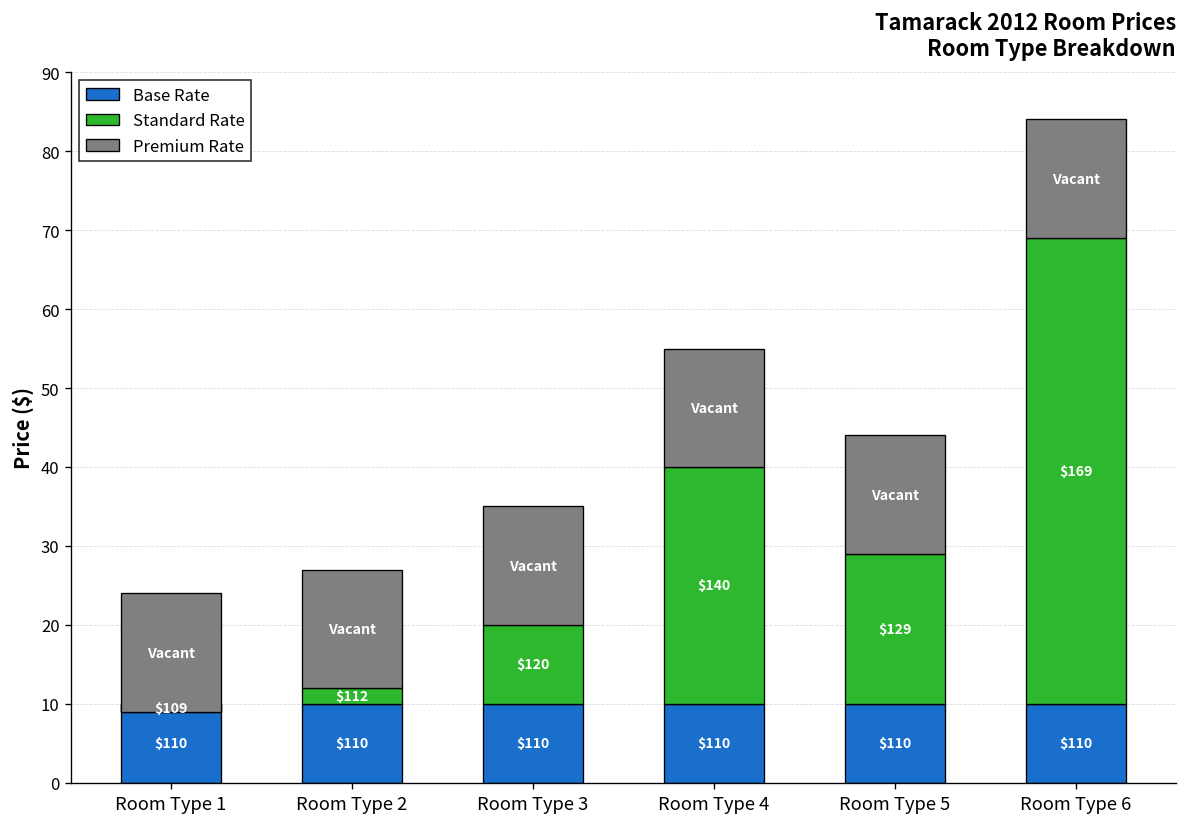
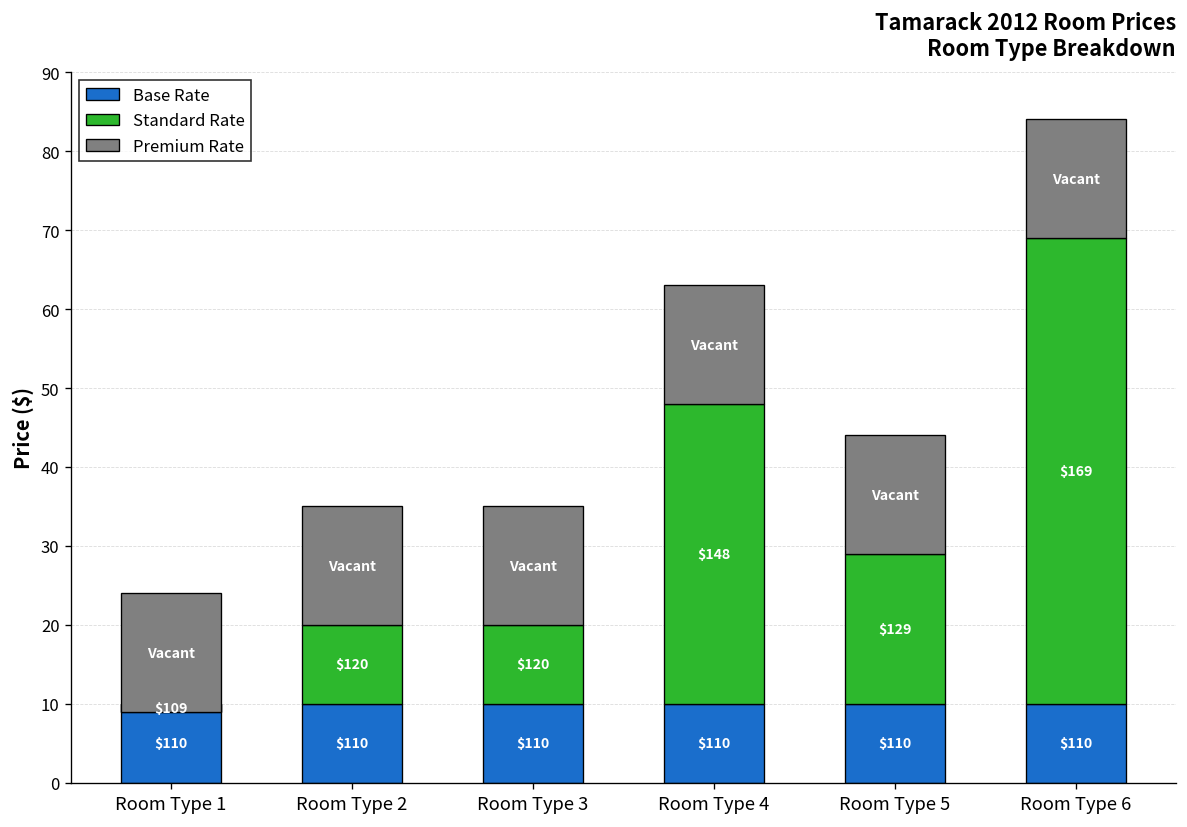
Standard Rate, Room Type 2: $112 -> $120
Standard Rate, Room Type 4: $140 -> $148
